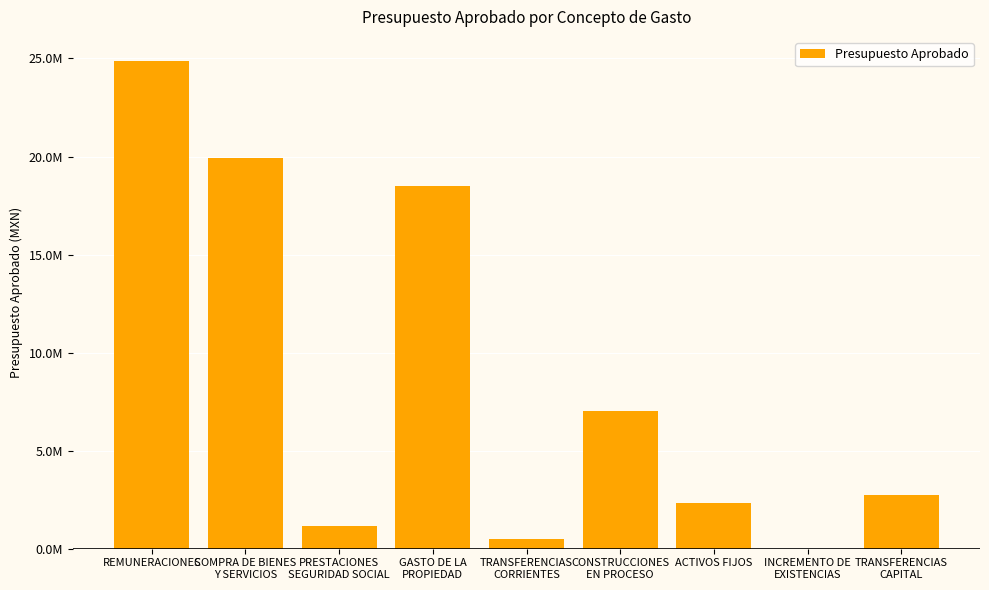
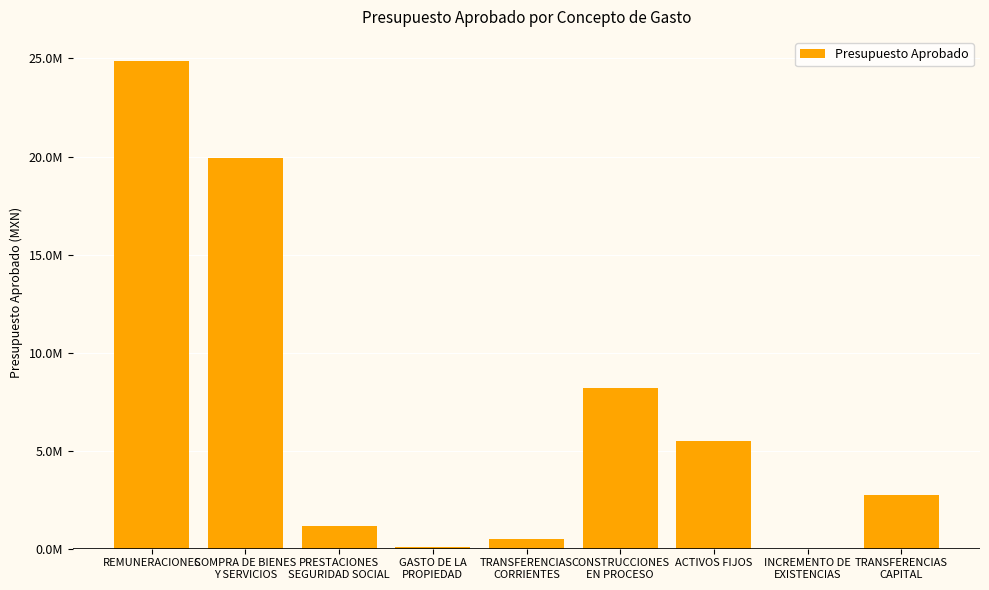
GASTO DE LA PROPIEDAD: 18500000 -> 100000
CONSTRUCCIONES EN PROCESO: 7000000 -> 8200000
ACTIVOS FIJOS: 2400000 -> 5500000
